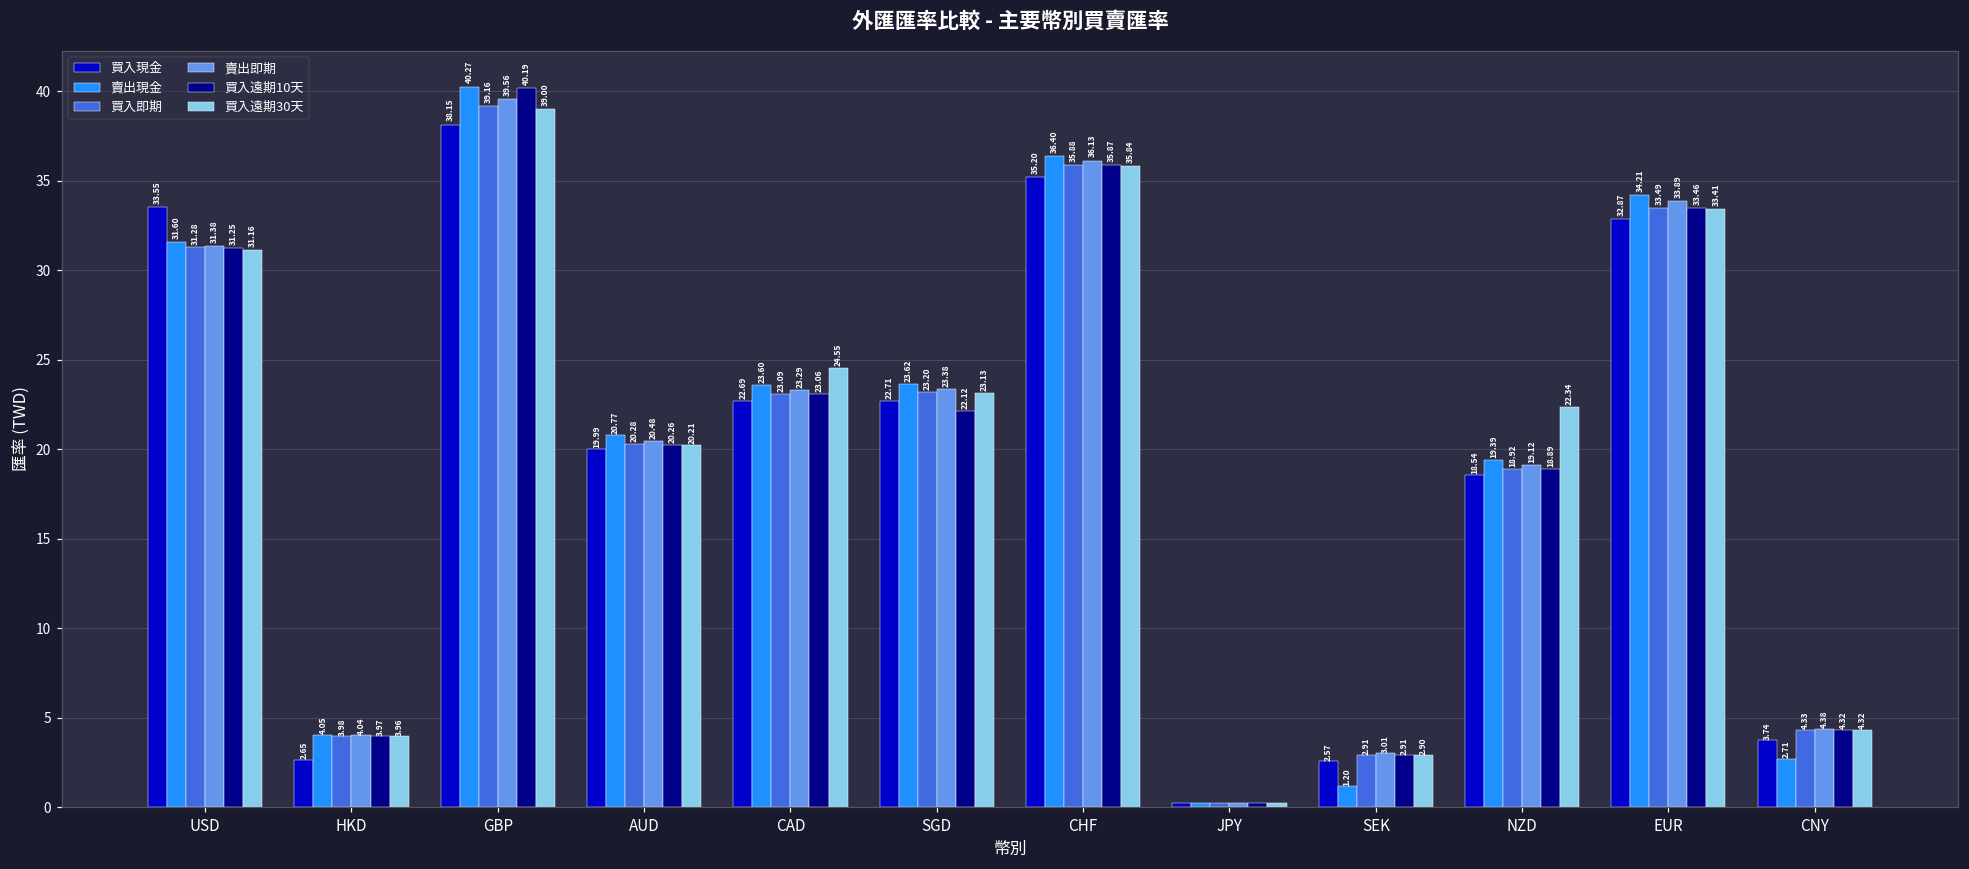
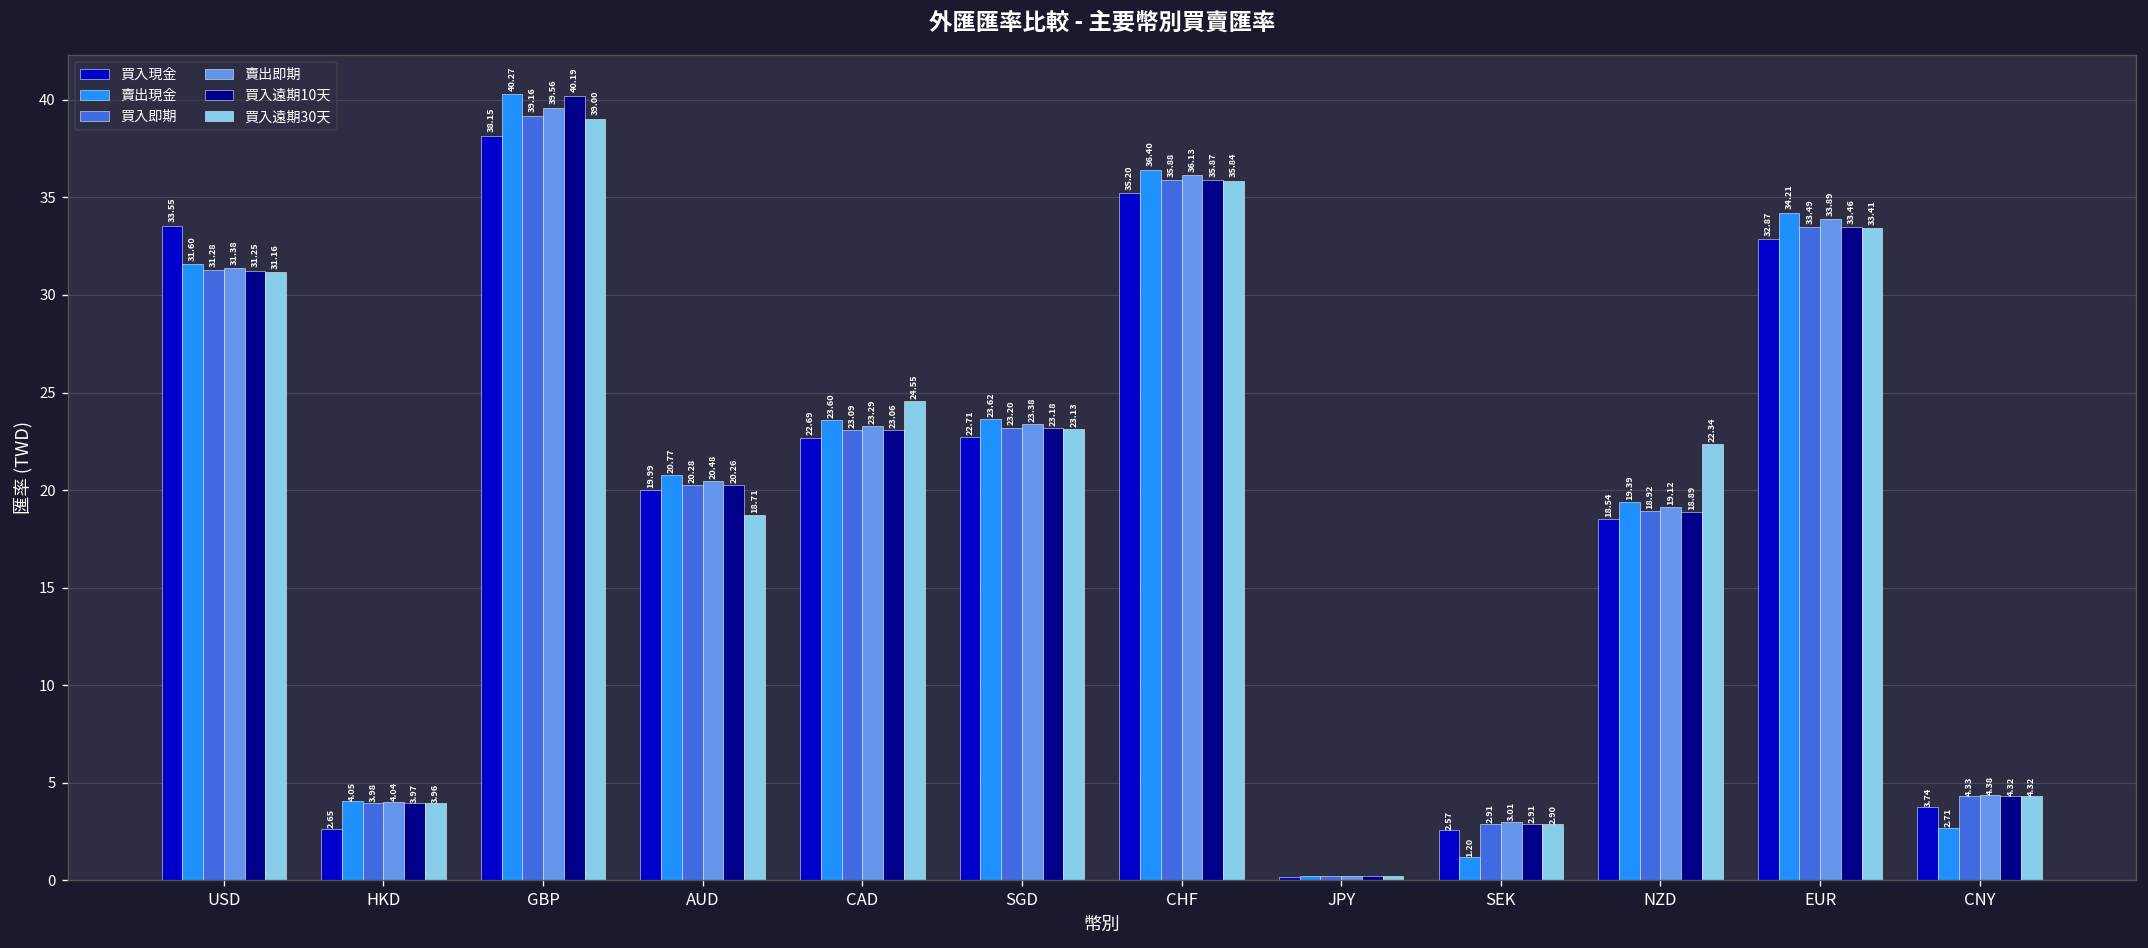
買入遠期30天, AUD: 20.21 -> 18.71
買入遠期10天, SGD: 22.12 -> 23.18
